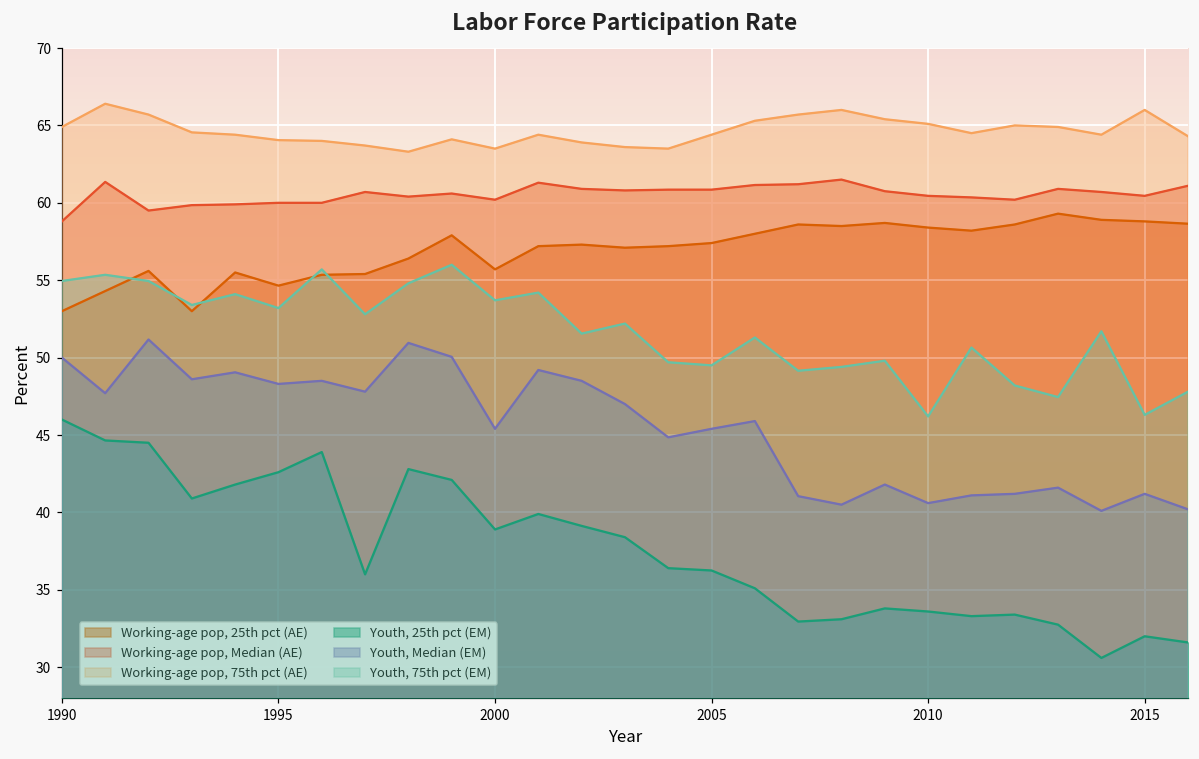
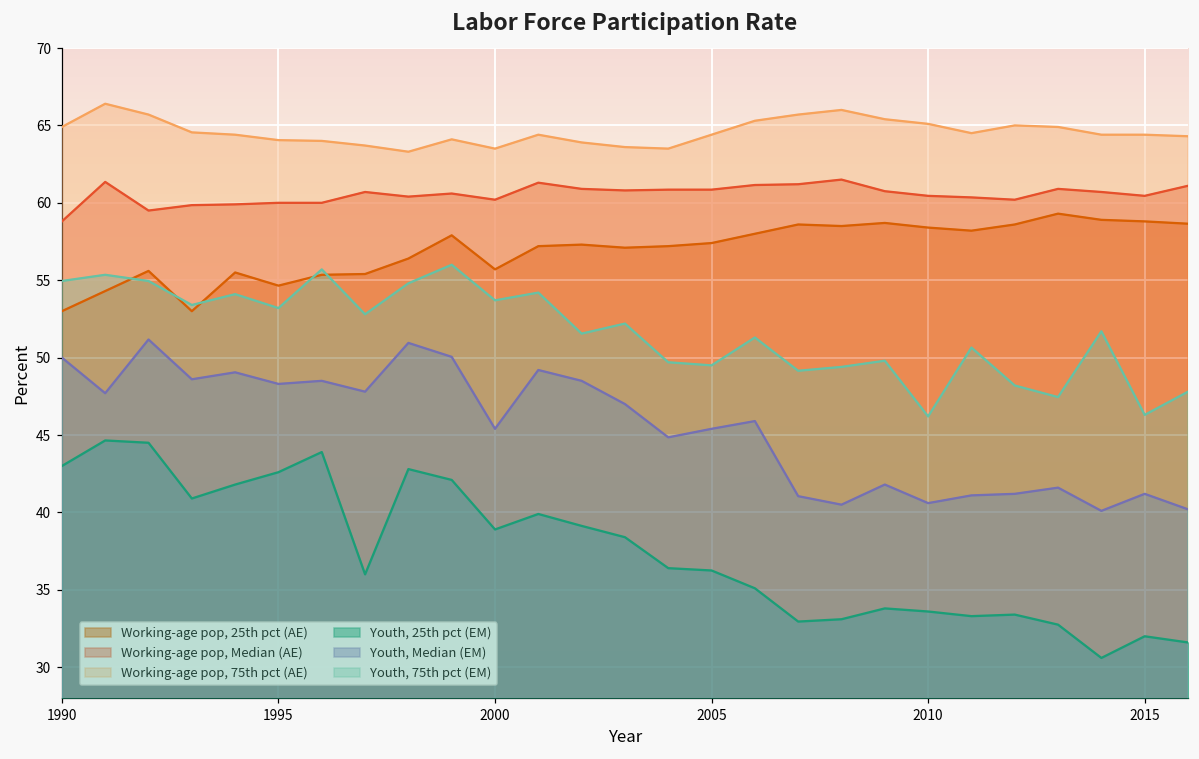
Youth, 25th pct (EM), 1990: 46 -> 43
Working-age pop, 75th pct (AE), 2015: 66.0 -> 64.4
